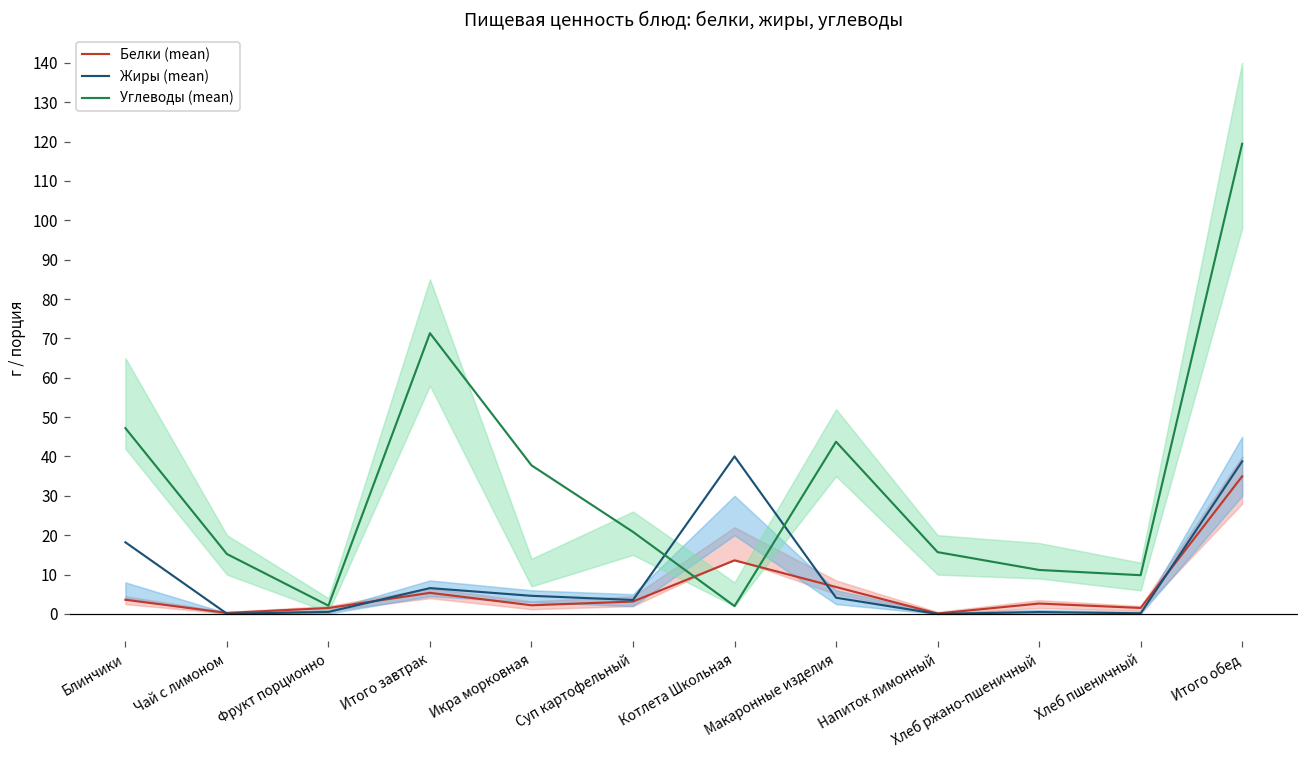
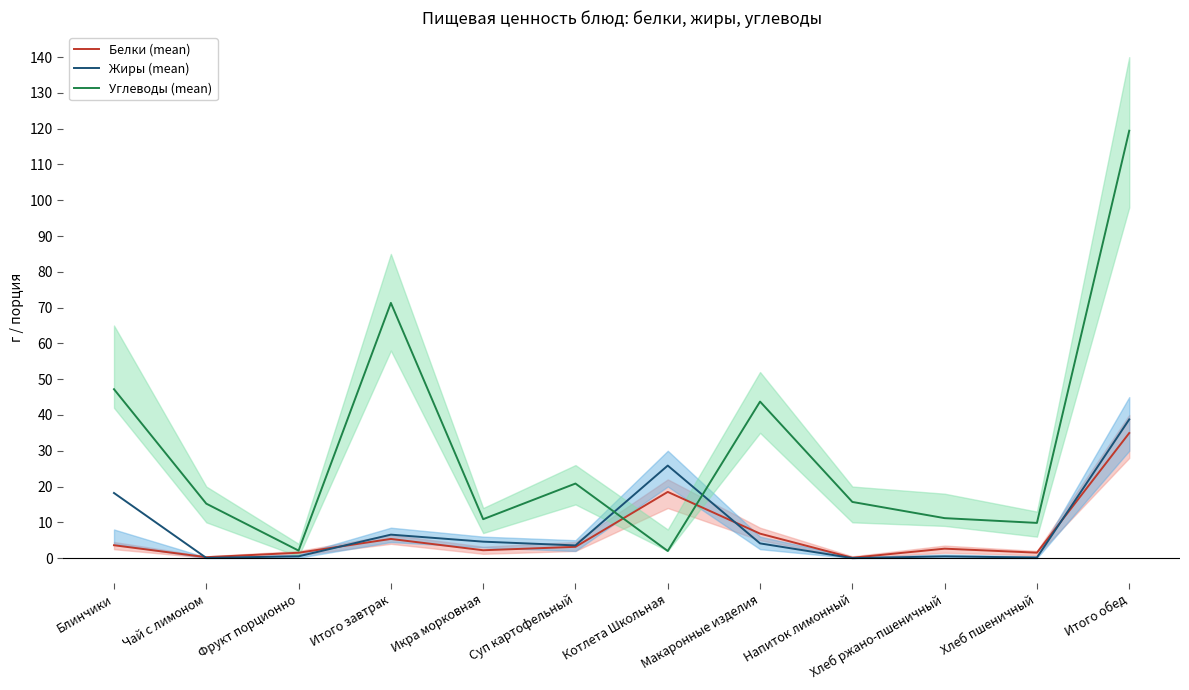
Углеводы (mean), Икра морковная: 38 -> 11
Белки (mean), Котлета Школьная: 14 -> 19
Жиры (mean), Котлета Школьная: 40 -> 26
